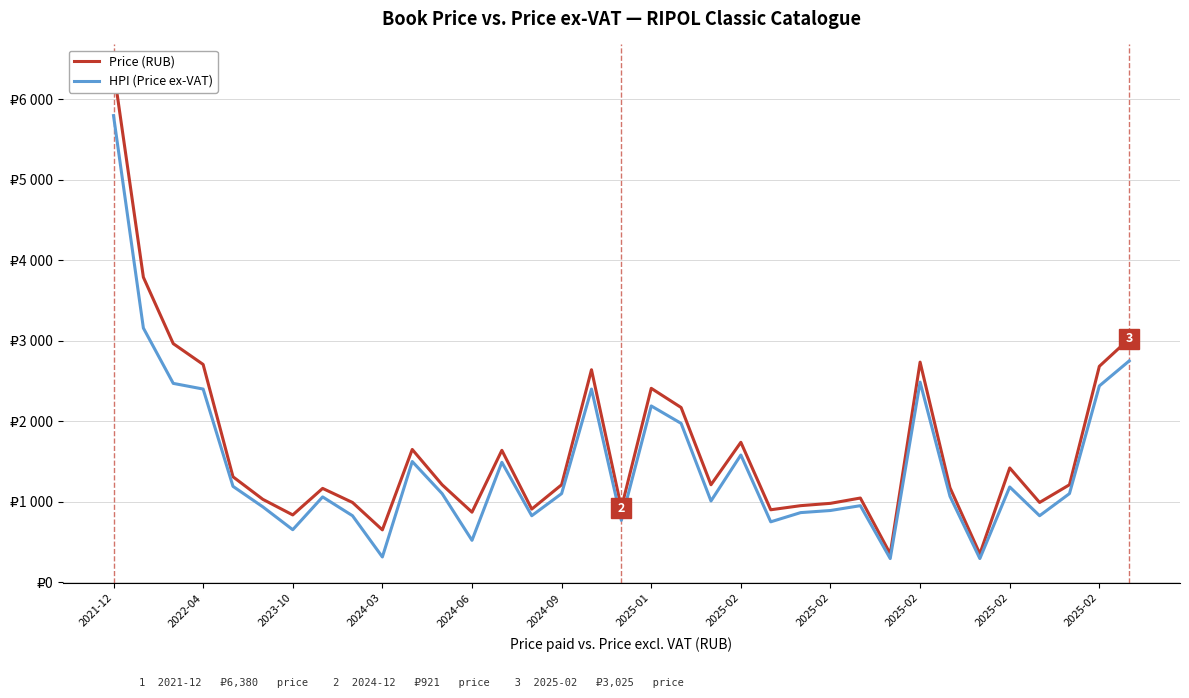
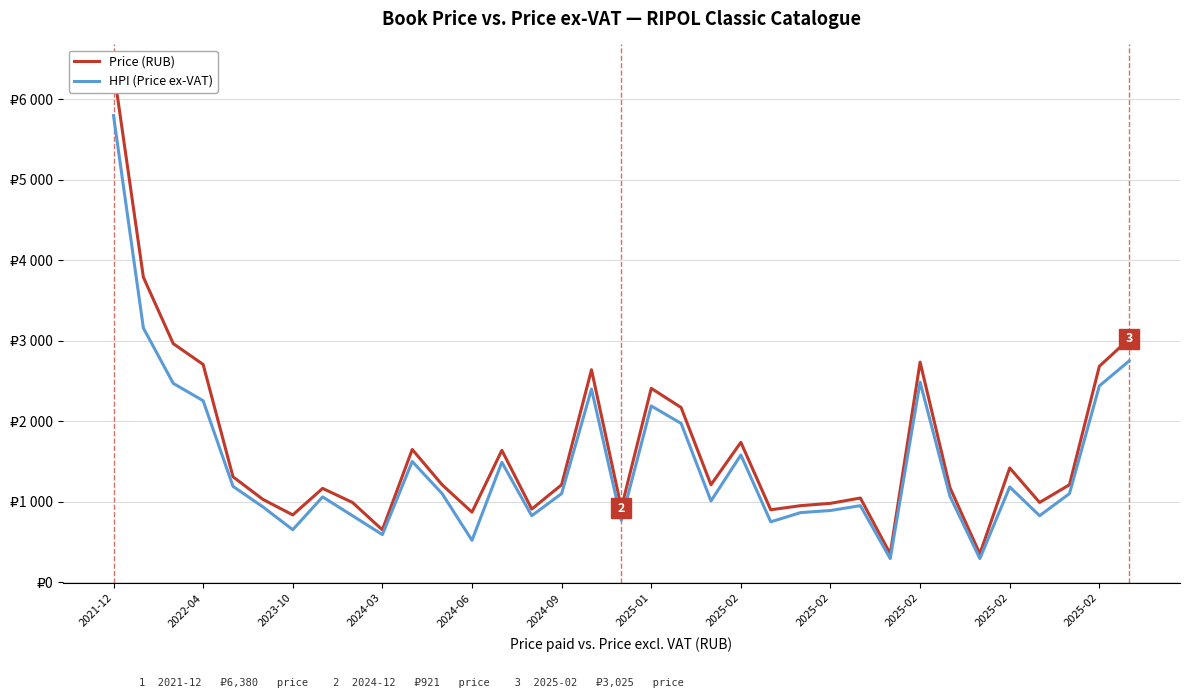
HPI (Price ex-VAT), 2022-04: ₽2400 -> ₽2300
HPI (Price ex-VAT), 2024-03: ₽300 -> ₽600
